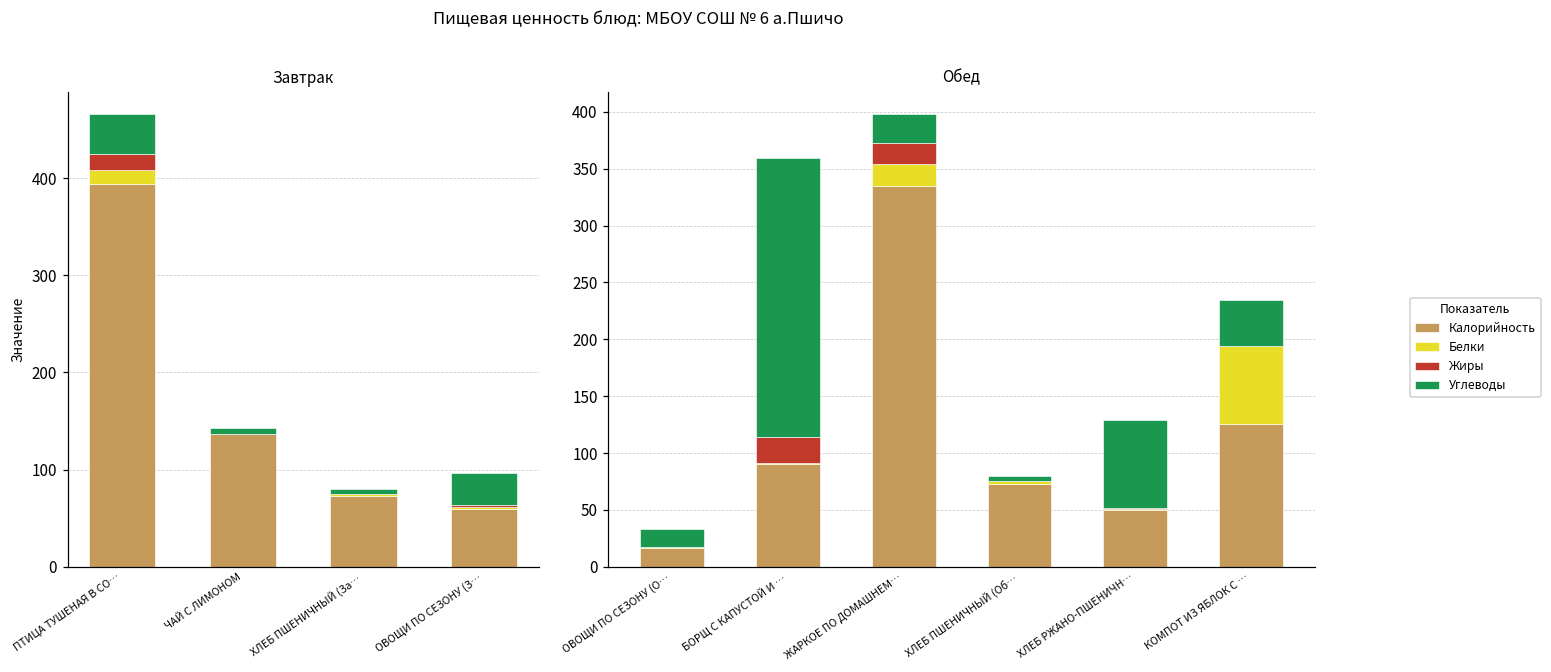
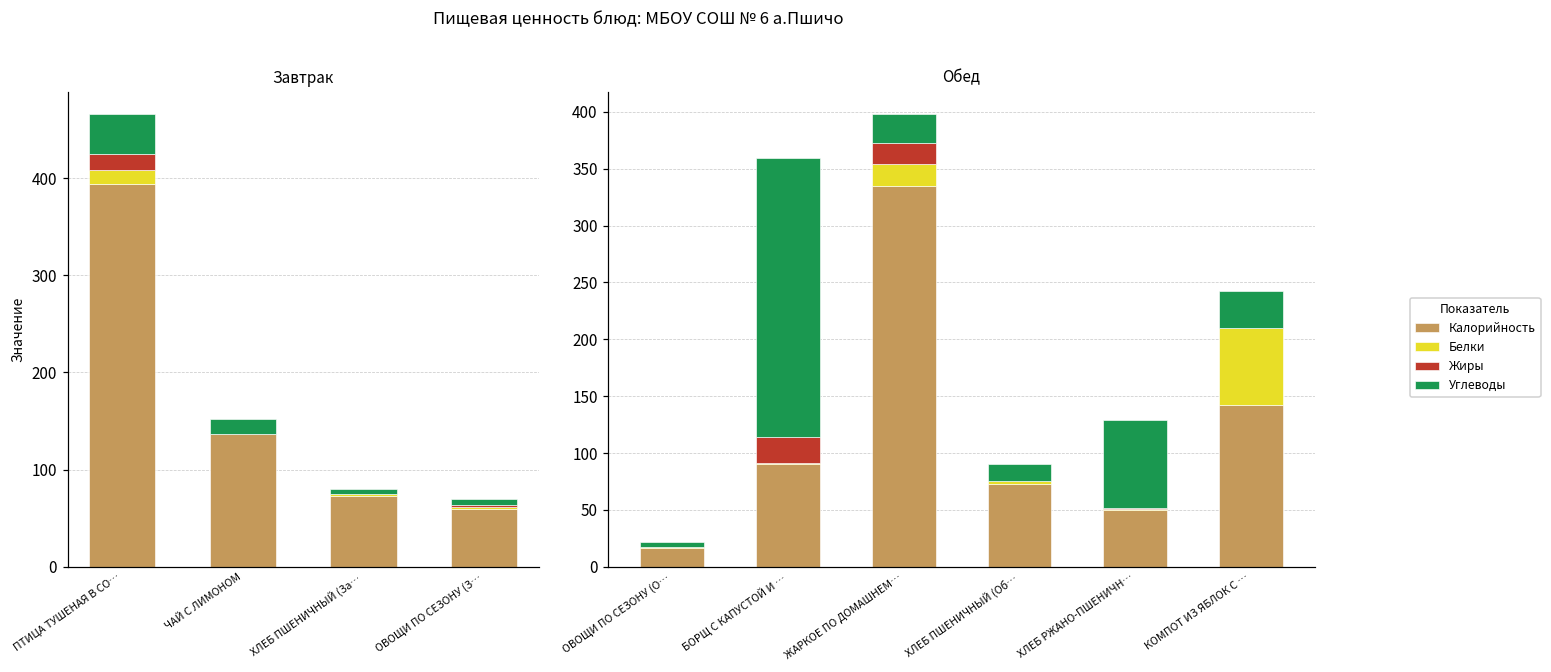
Завтрак, Углеводы, ЧАЙ С ЛИМОНОМ: 10 -> 20
Завтрак, Углеводы, ОВОЩИ ПО СЕЗОНУ (З…: 30 -> 10
Обед, Углеводы, ОВОЩИ ПО СЕЗОНУ (О…: 16 -> 4
Обед, Углеводы, ХЛЕБ ПШЕНИЧНЫЙ (Об…: 5 -> 15
Обед, Калорийность, КОМПОТ ИЗ ЯБЛОК С …: 126 -> 142
Обед, Углеводы, КОМПОТ ИЗ ЯБЛОК С …: 41 -> 32
